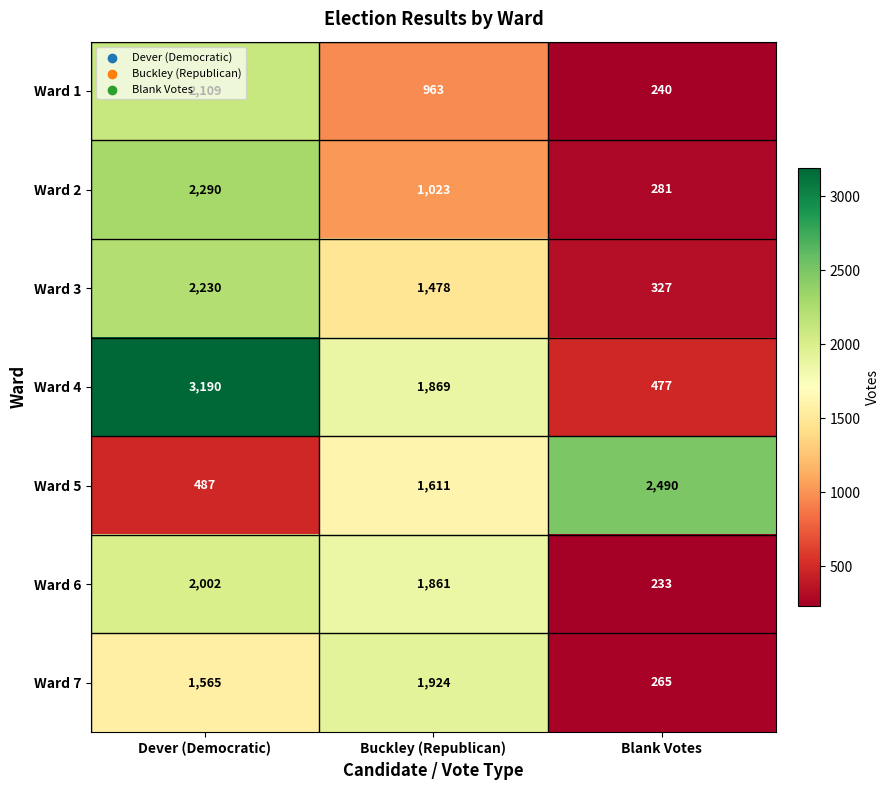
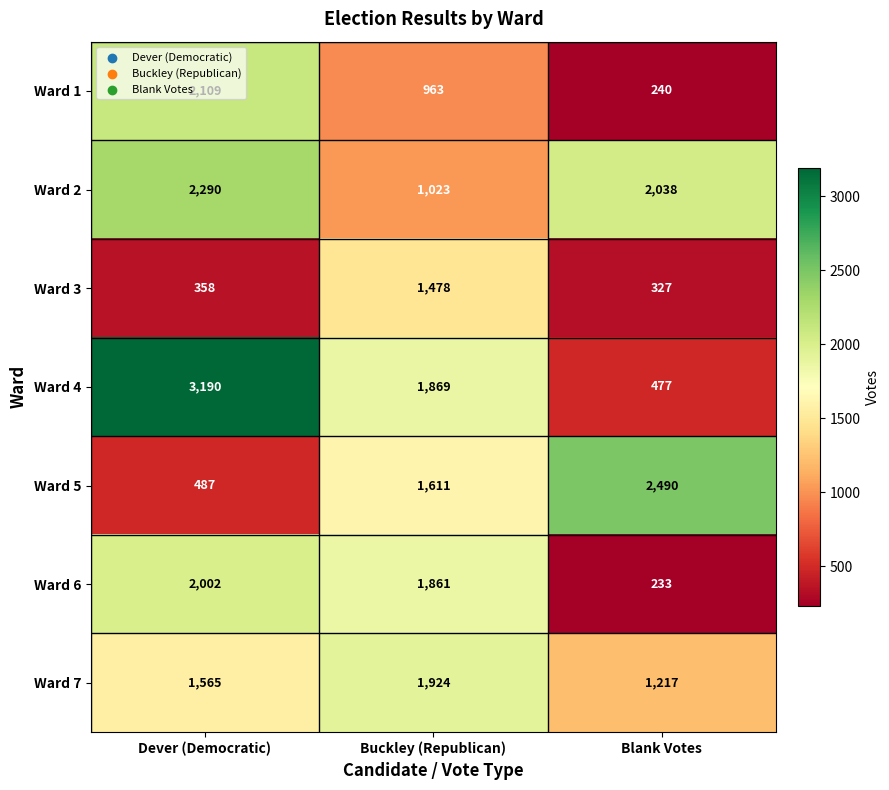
Ward 2, Blank Votes: 281 -> 2,038
Ward 3, Dever (Democratic): 2,230 -> 358
Ward 7, Blank Votes: 265 -> 1,217
